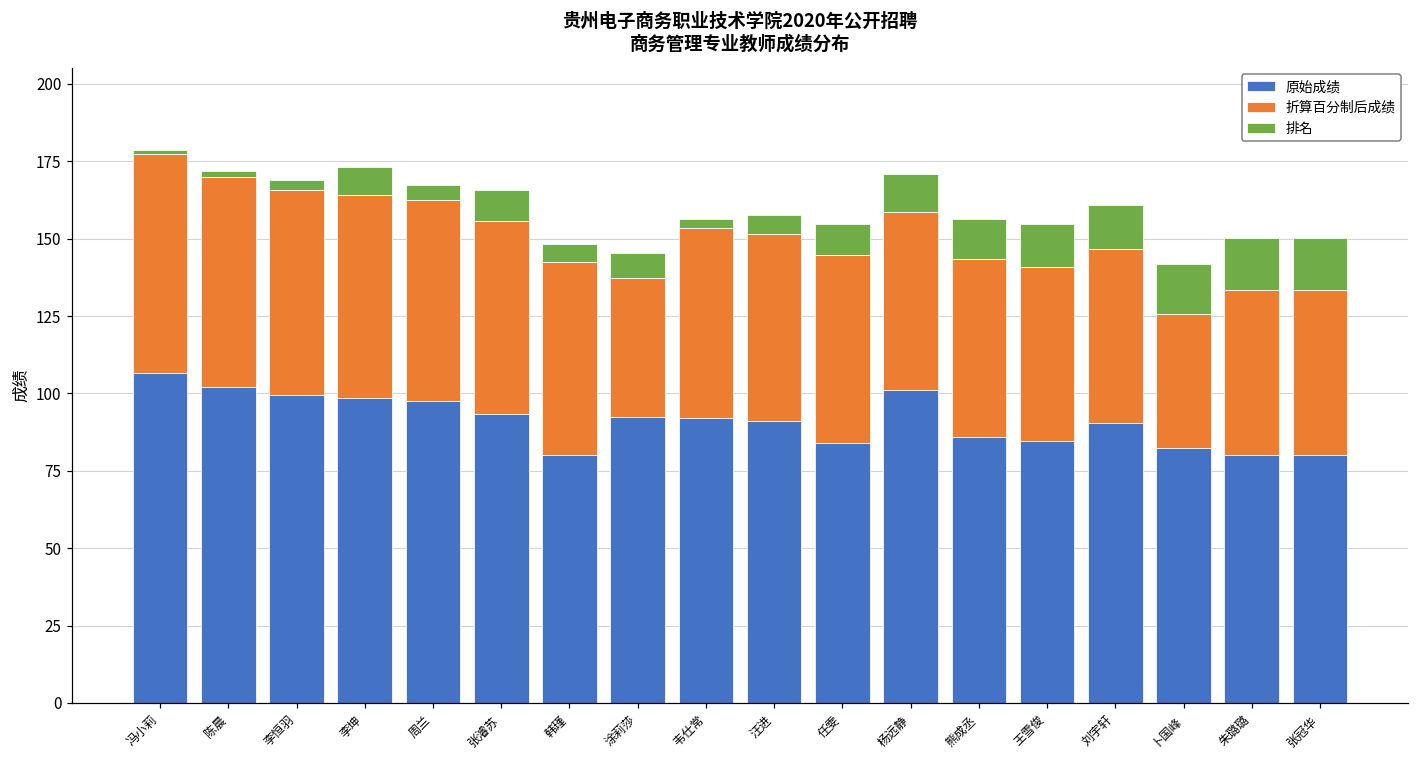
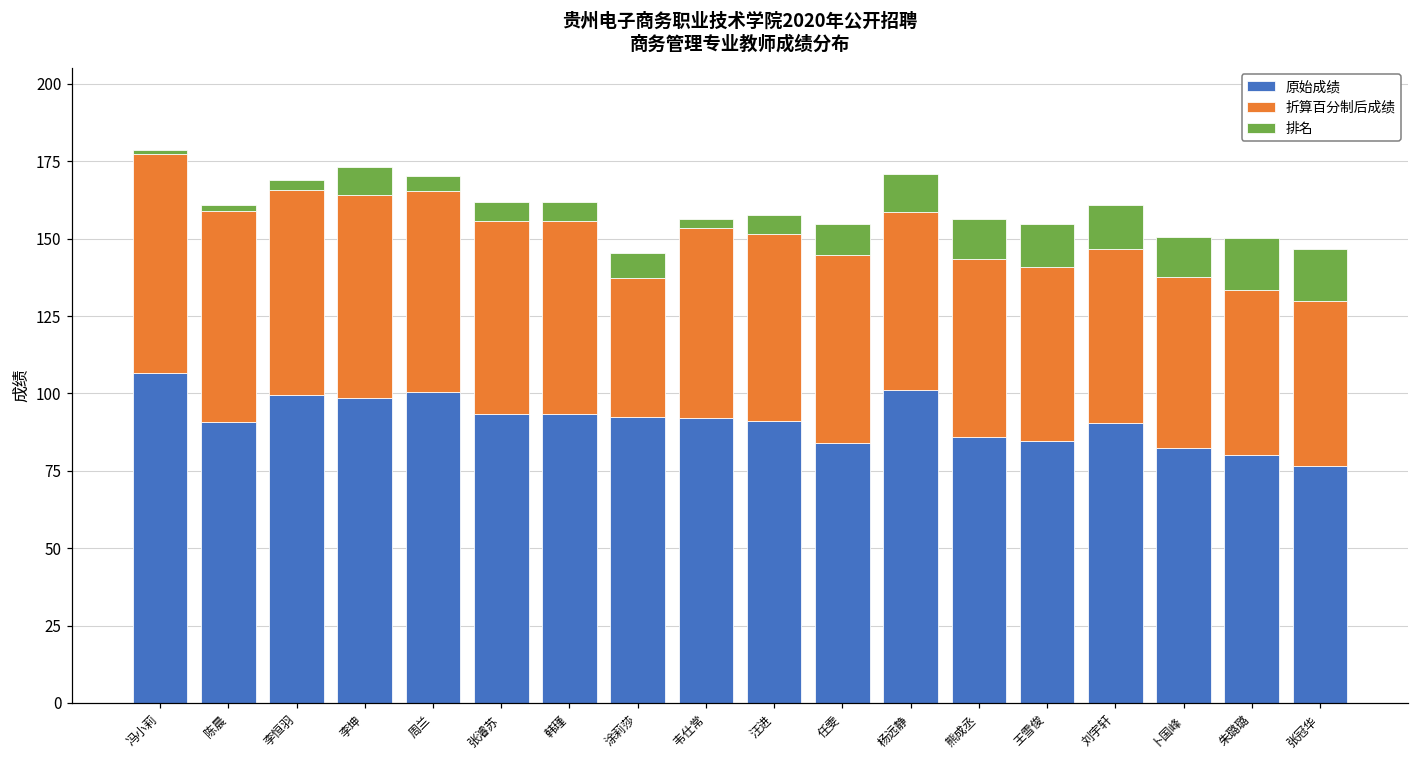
原始成绩, 陈晨: 102 -> 91
原始成绩, 周兰: 98 -> 100
排名, 张濬苏: 10 -> 6
原始成绩, 韩瑾: 80 -> 94
折算百分制后成绩, 卜国峰: 43 -> 55
排名, 卜国峰: 16 -> 13
原始成绩, 张冠华: 80 -> 77
